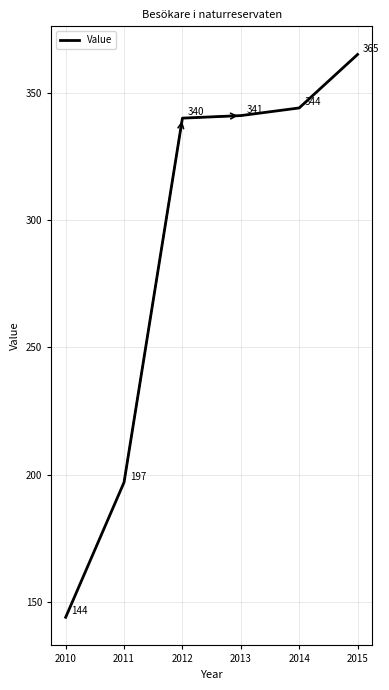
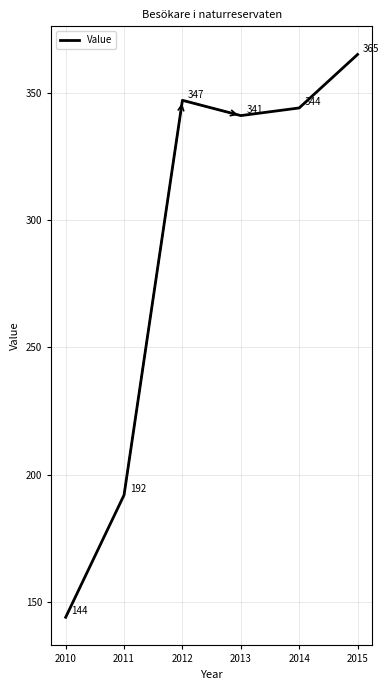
2011: 197 -> 192
2012: 340 -> 347
